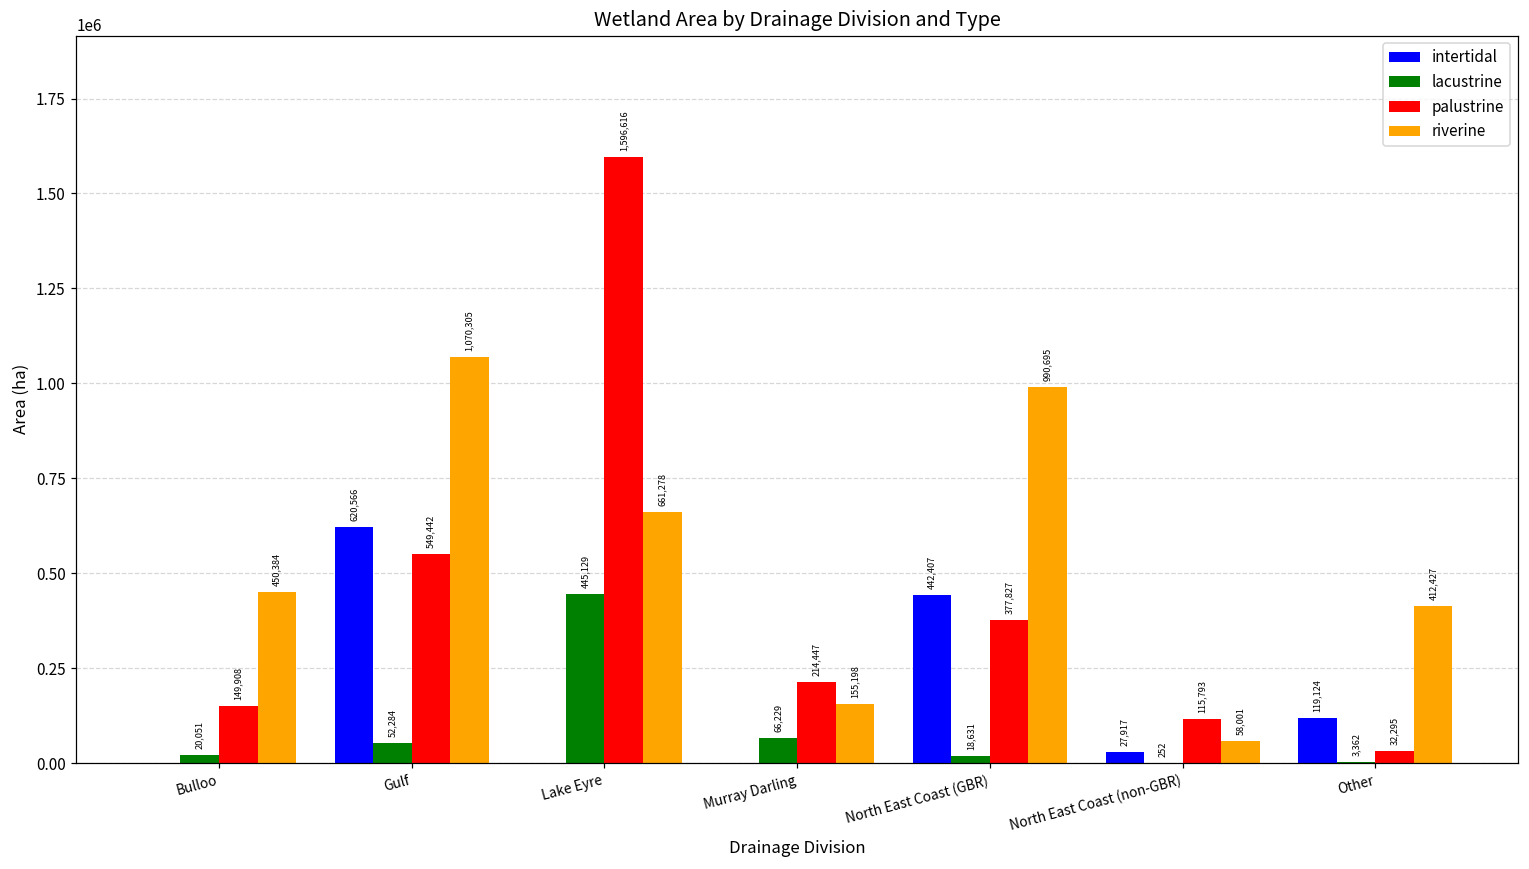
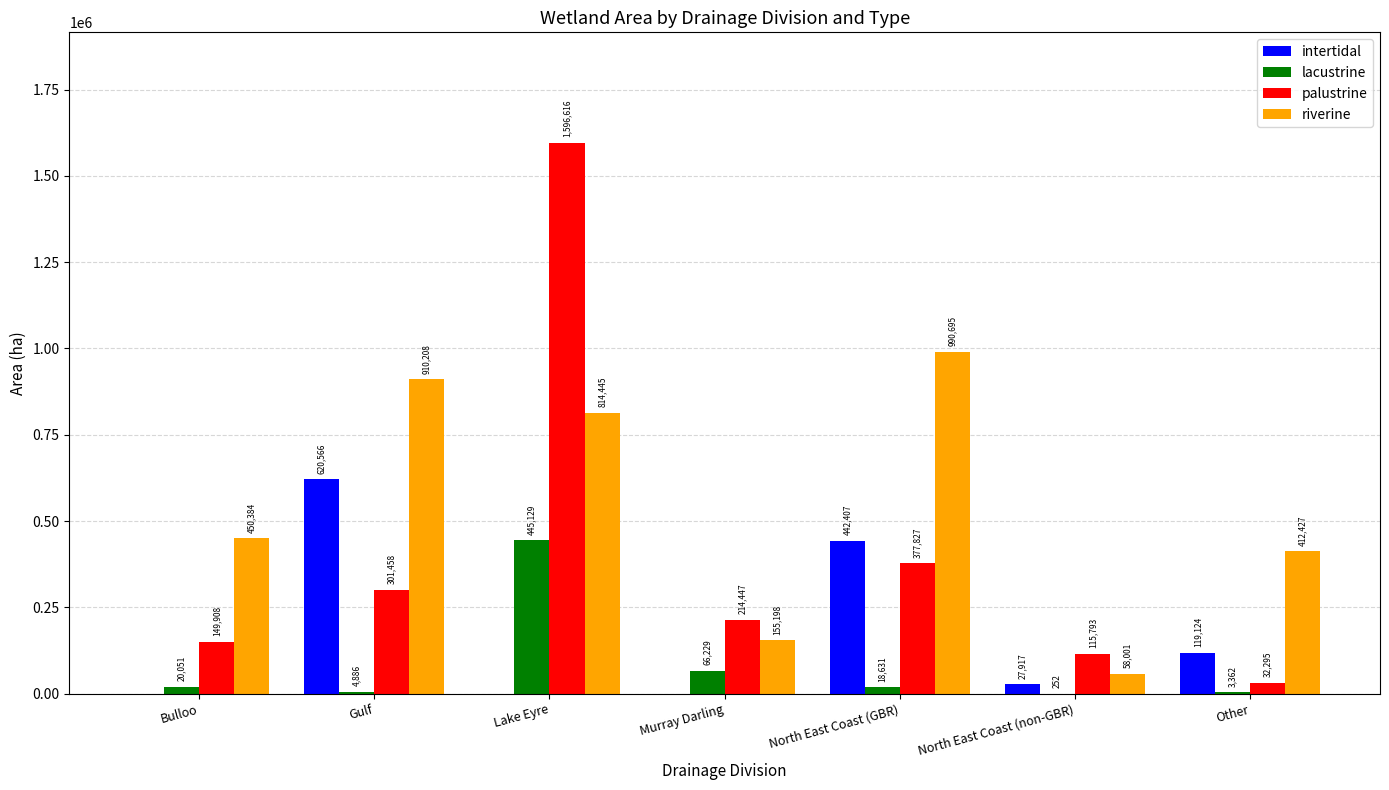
lacustrine, Gulf: 52,284 -> 4,886
palustrine, Gulf: 549,442 -> 301,458
riverine, Gulf: 1,070,305 -> 910,208
riverine, Lake Eyre: 661,278 -> 814,445
